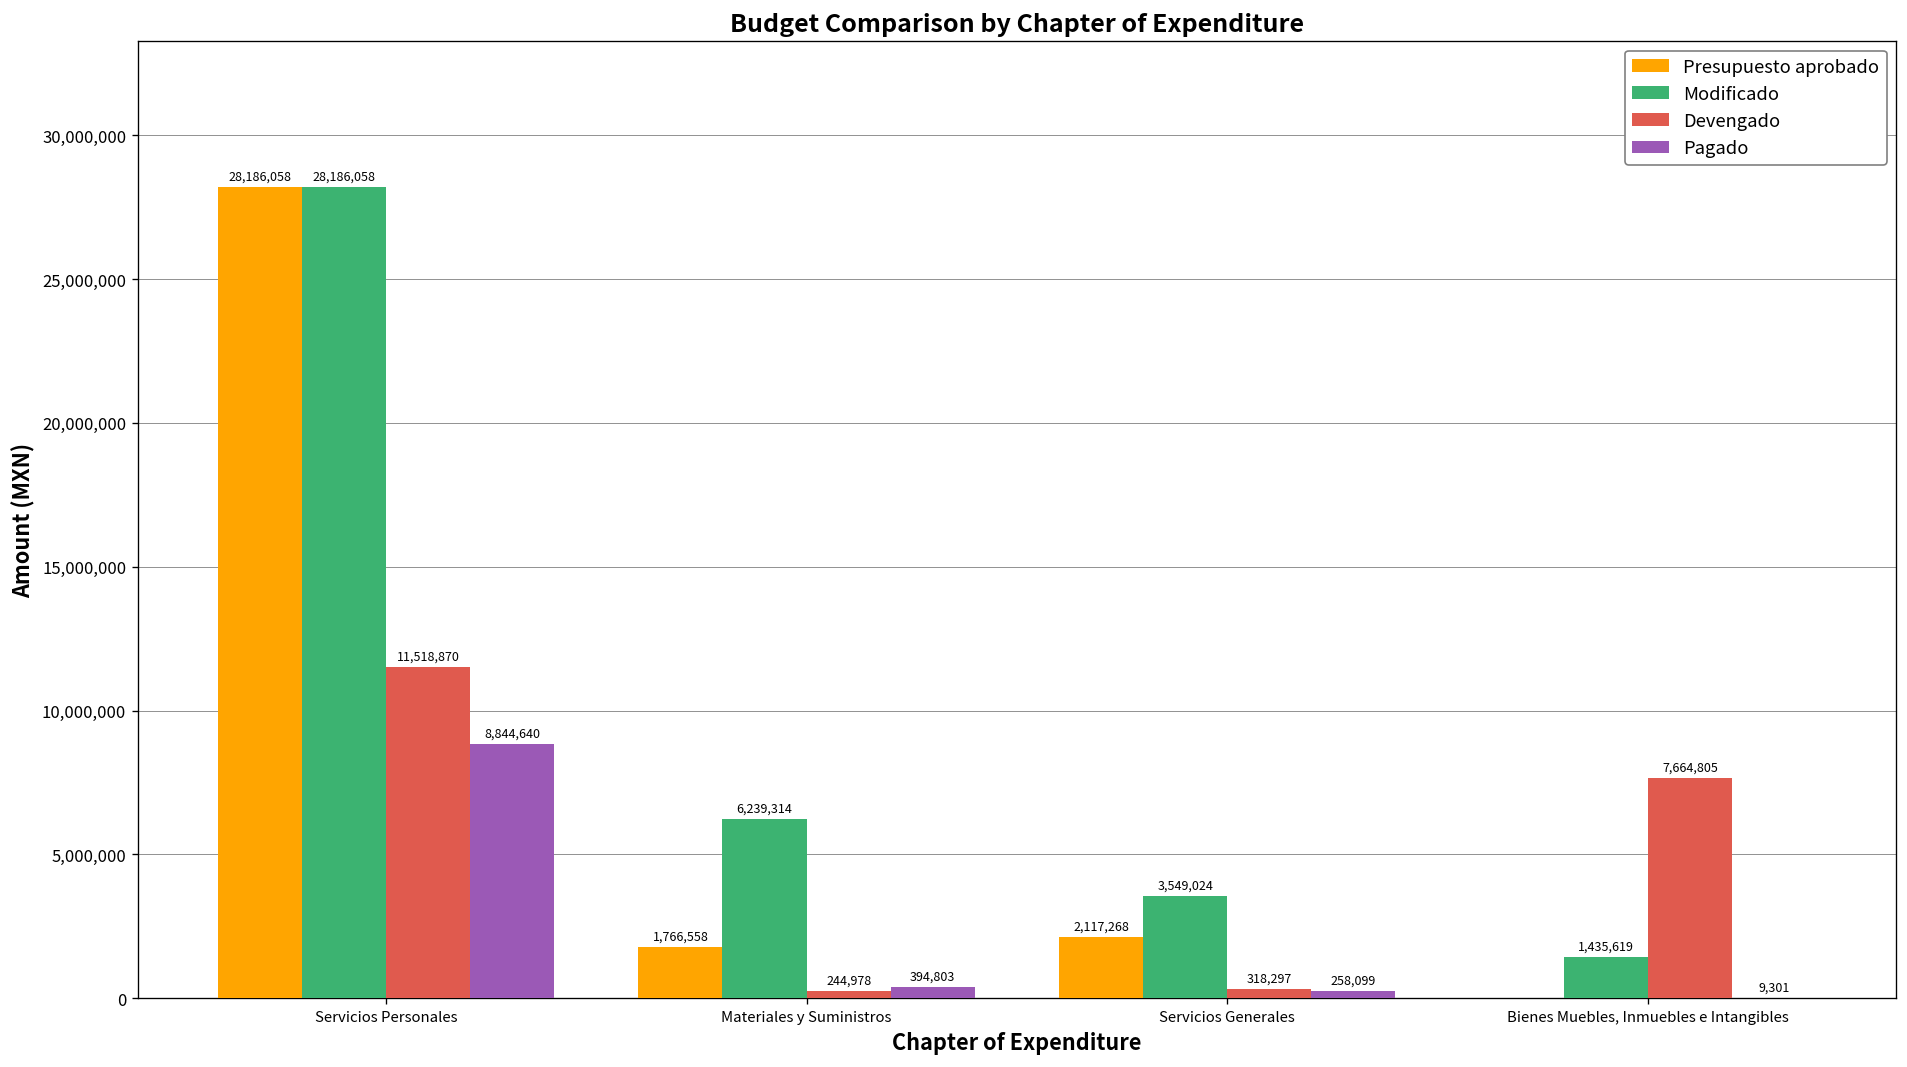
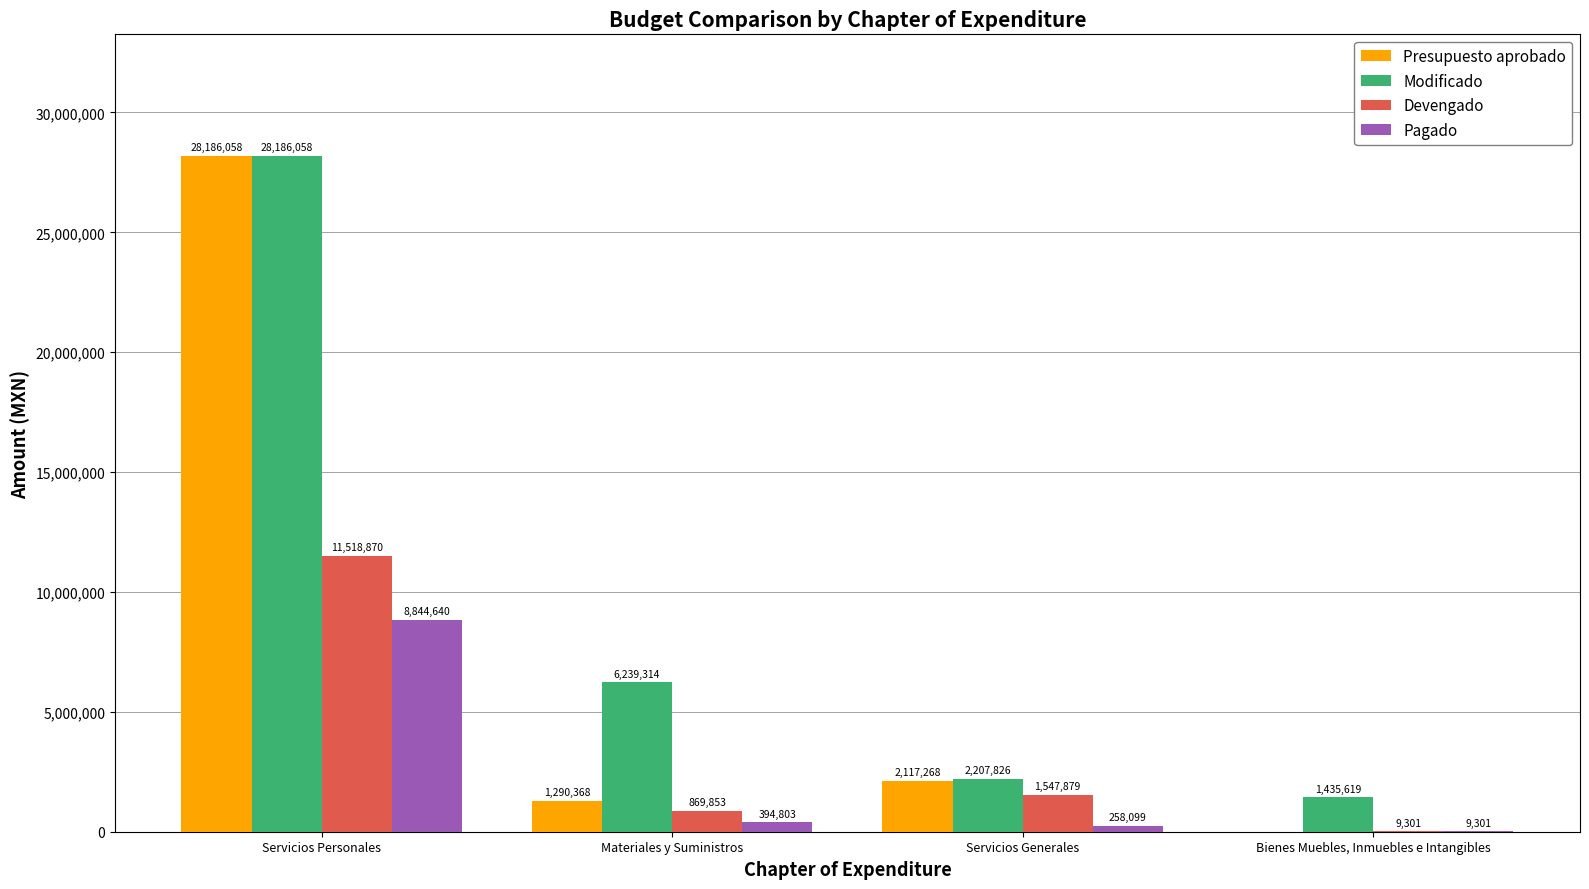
Presupuesto aprobado, Materiales y Suministros: 1,766,558 -> 1,290,368
Devengado, Materiales y Suministros: 244,978 -> 869,853
Modificado, Servicios Generales: 3,549,024 -> 2,207,826
Devengado, Servicios Generales: 318,297 -> 1,547,879
Devengado, Bienes Muebles, Inmuebles e Intangibles: 7,664,805 -> 9,301
